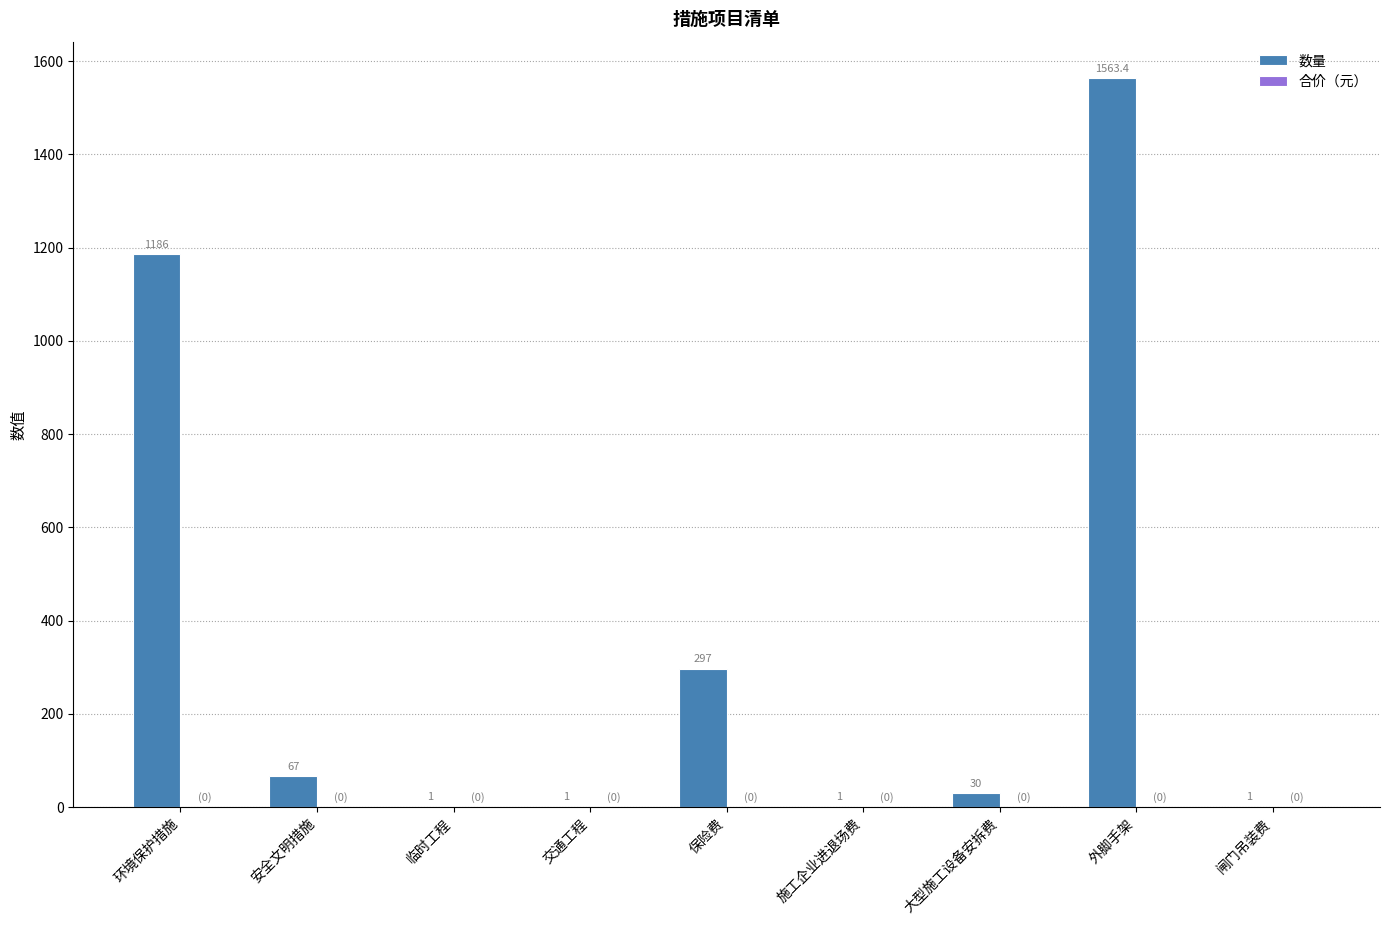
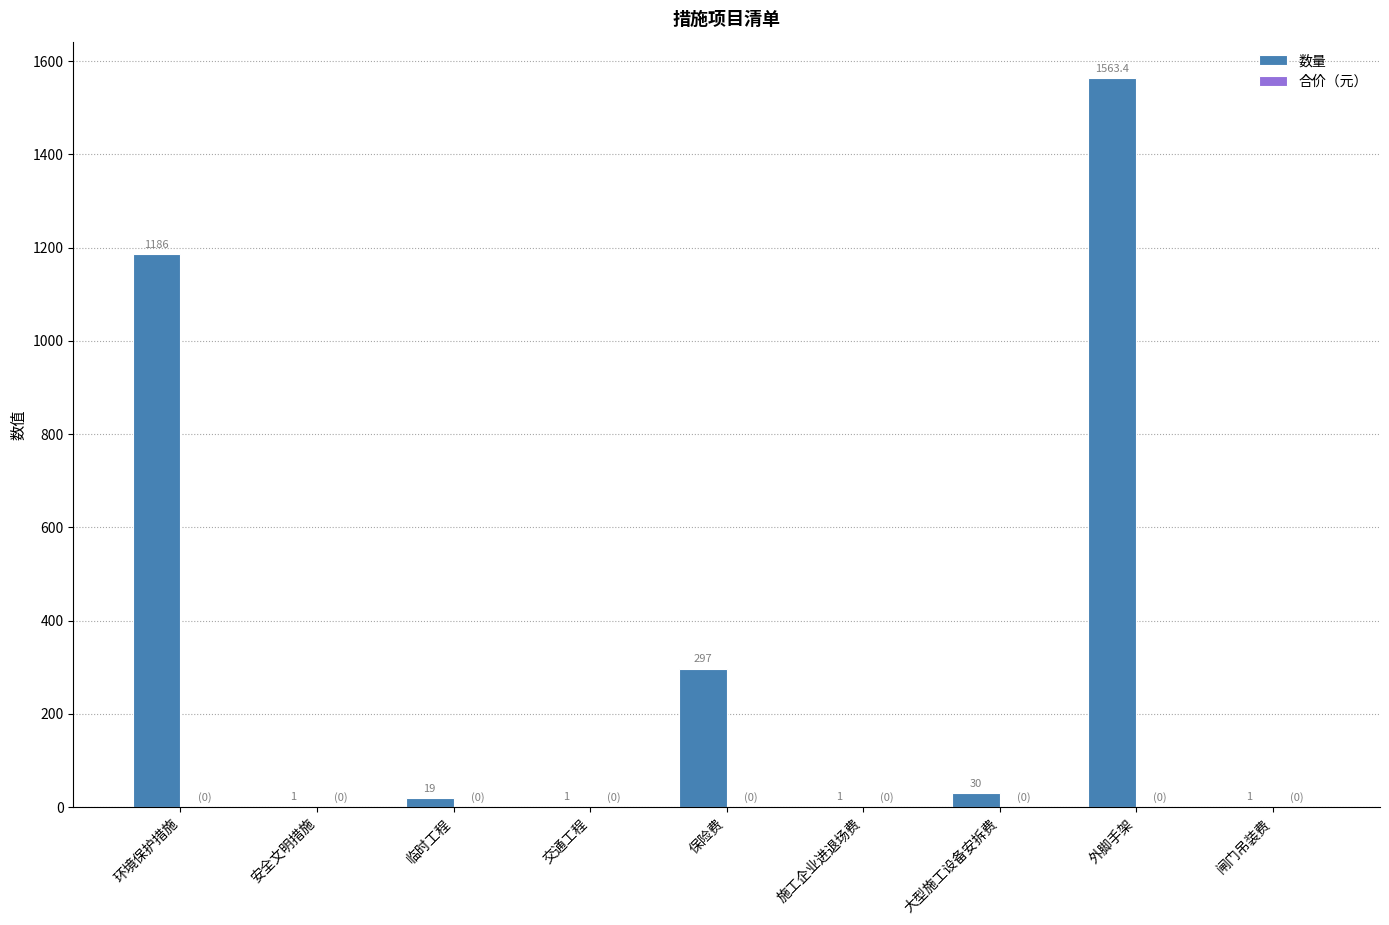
数量, 安全文明措施: 67 -> 1
数量, 临时工程: 1 -> 19
